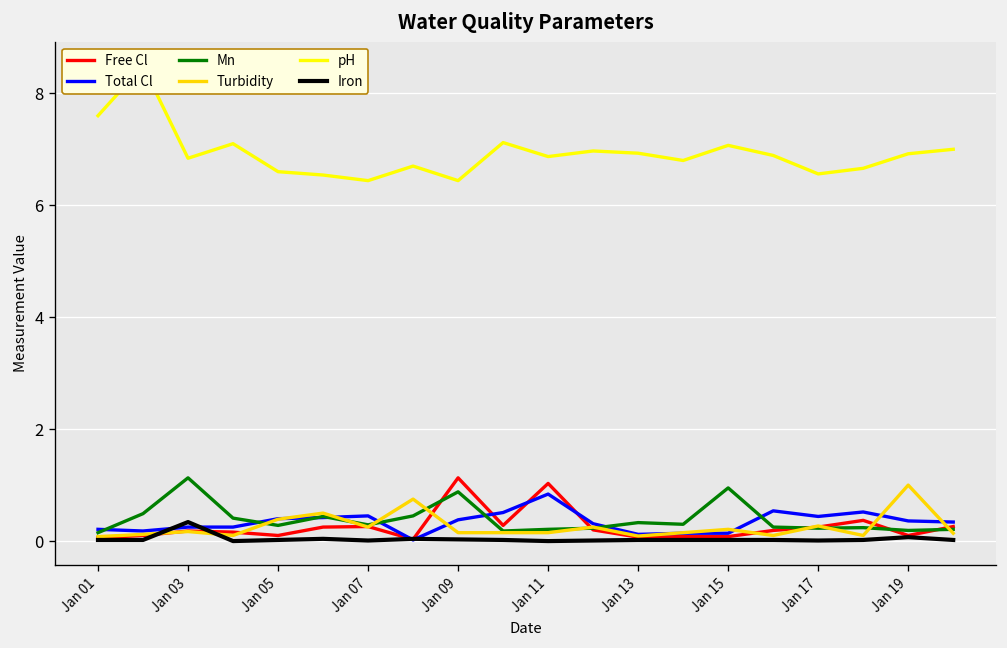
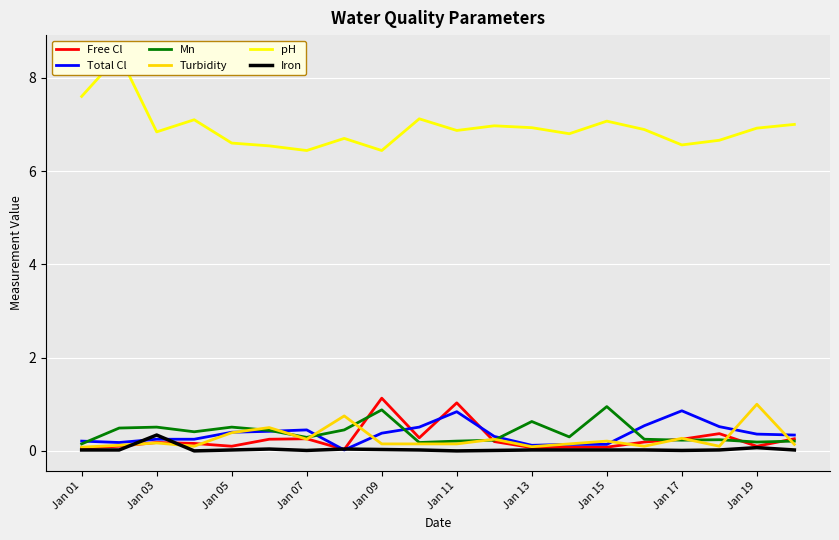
Mn, Jan 03: 1.1 -> 0.5
Mn, Jan 05: 0.3 -> 0.5
Mn, Jan 13: 0.3 -> 0.6
Total Cl, Jan 17: 0.4 -> 0.9
